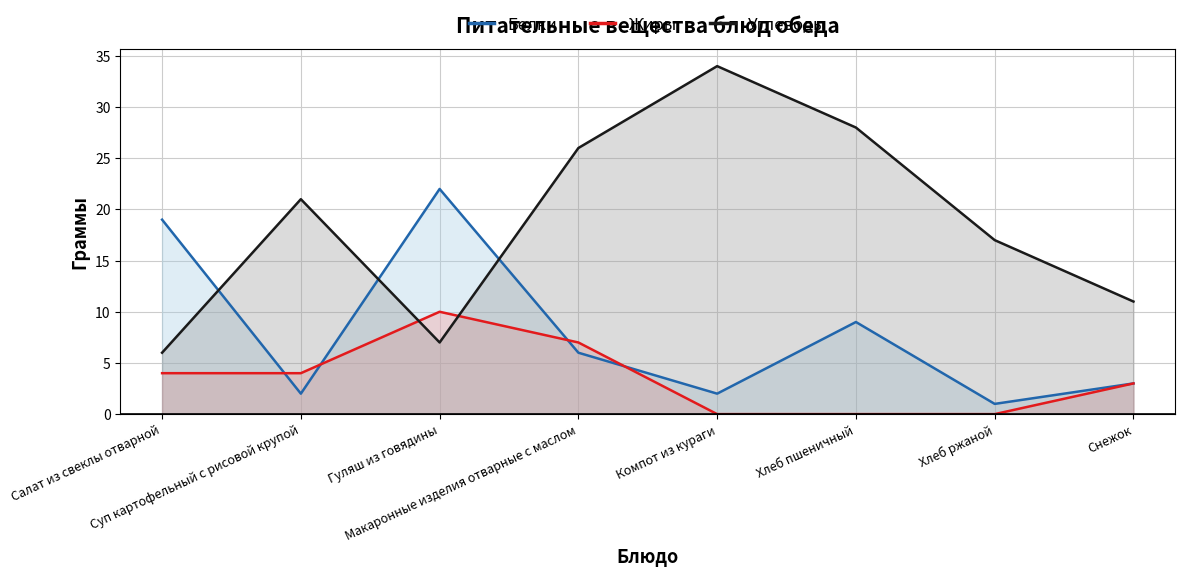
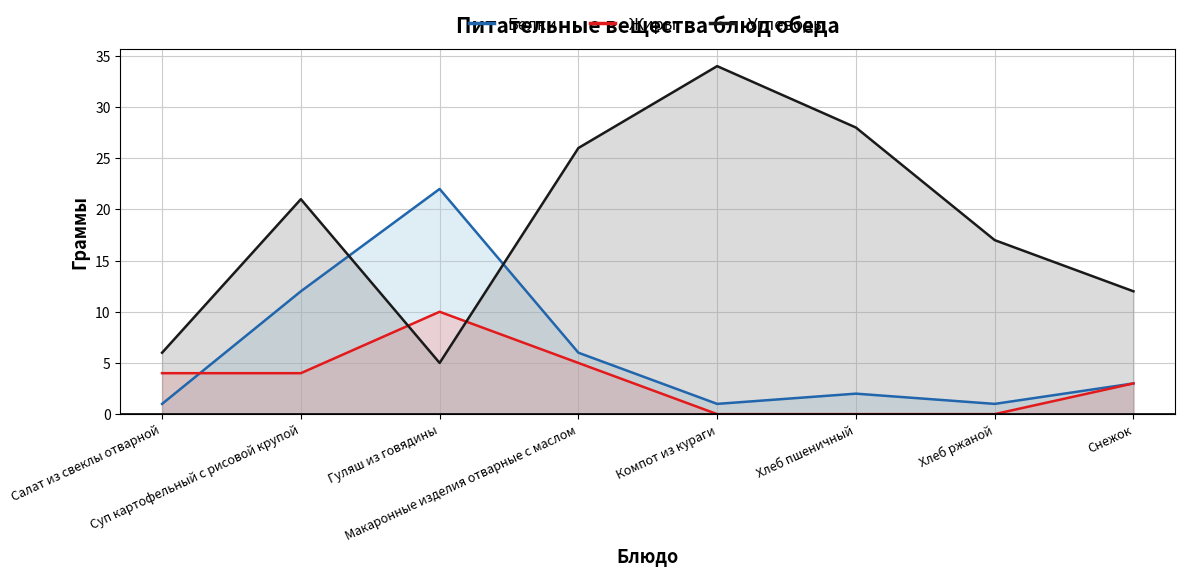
Белки, Салат из свеклы отварной: 19 -> 1
Белки, Суп картофельный с рисовой крупой: 2 -> 12
Углеводы, Гуляш из говядины: 7 -> 5
Жиры, Макаронные изделия отварные с маслом: 7 -> 5
Белки, Компот из кураги: 2 -> 1
Белки, Хлеб пшеничный: 9 -> 2
Углеводы, Снежок: 11 -> 12
